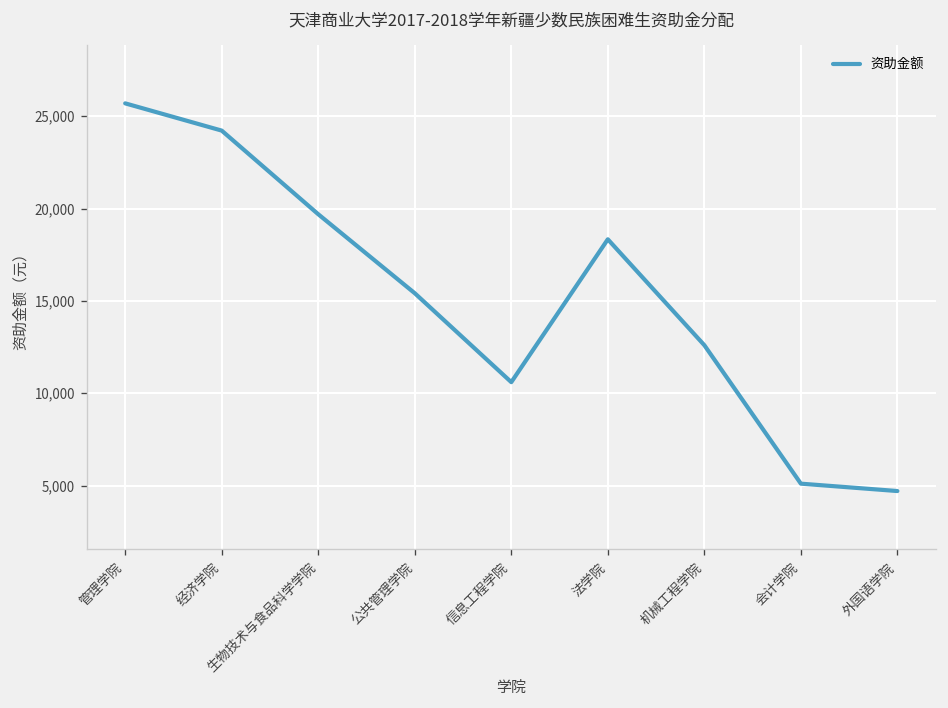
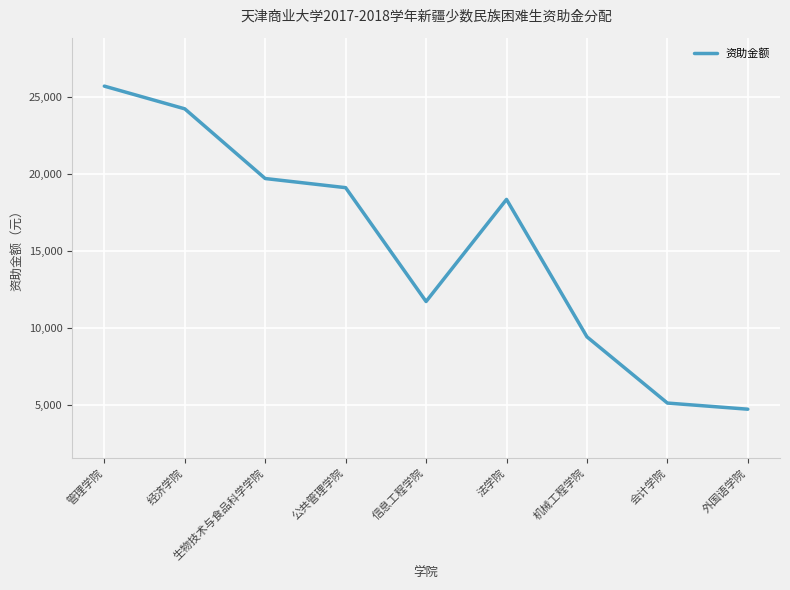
公共管理学院: 15,400 -> 19,100
信息工程学院: 10,600 -> 11,700
机械工程学院: 12,600 -> 9,400
